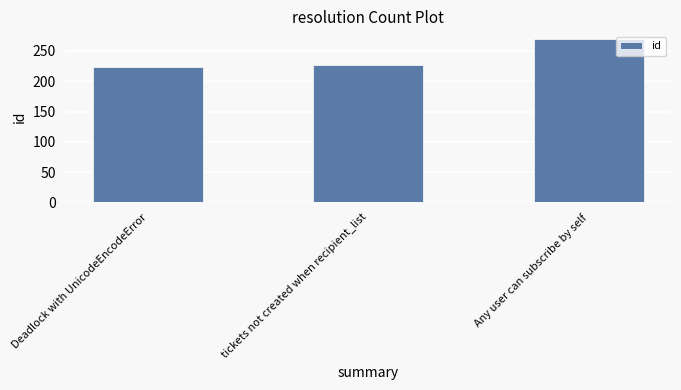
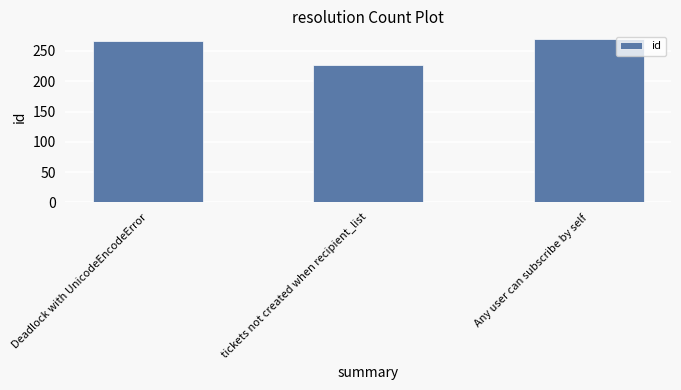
Deadlock with UnicodeEncodeError: 220 -> 270
